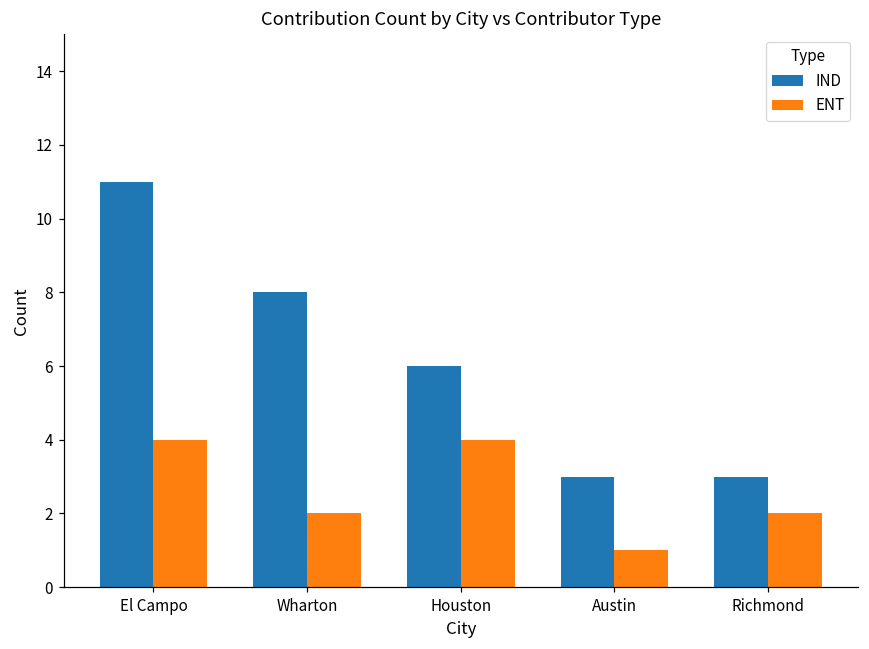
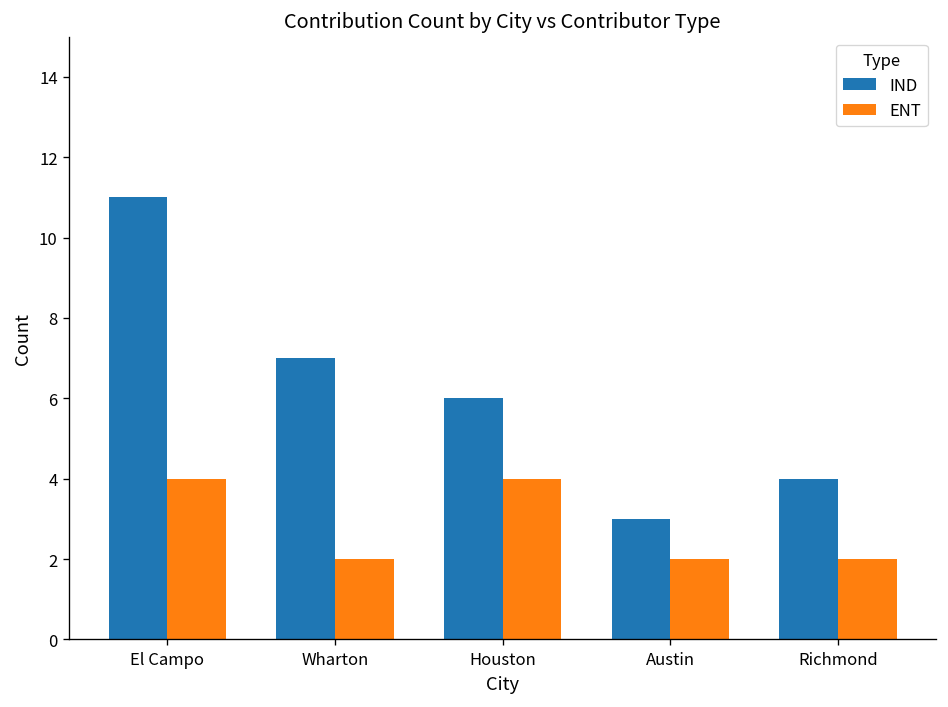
IND, Wharton: 8 -> 7
ENT, Austin: 1 -> 2
IND, Richmond: 3 -> 4
